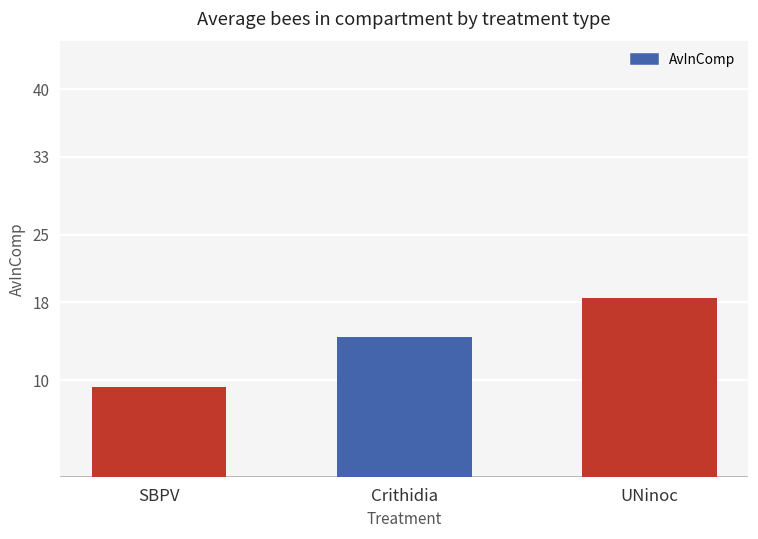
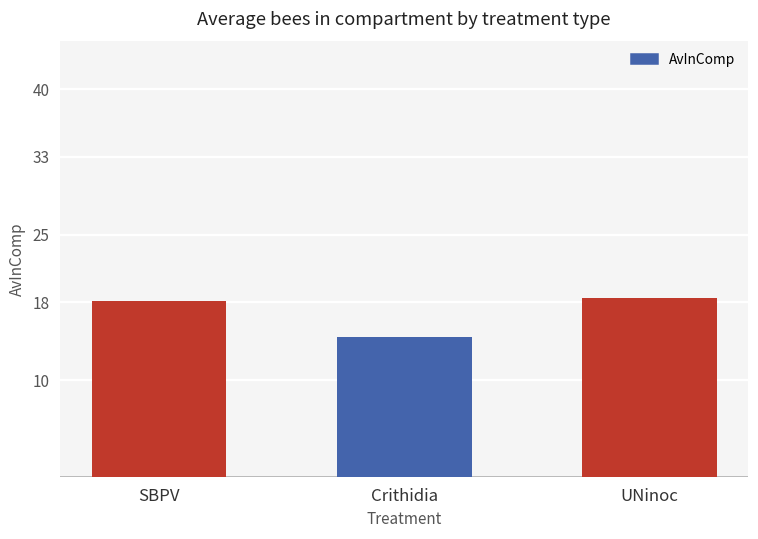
SBPV: 9 -> 18
